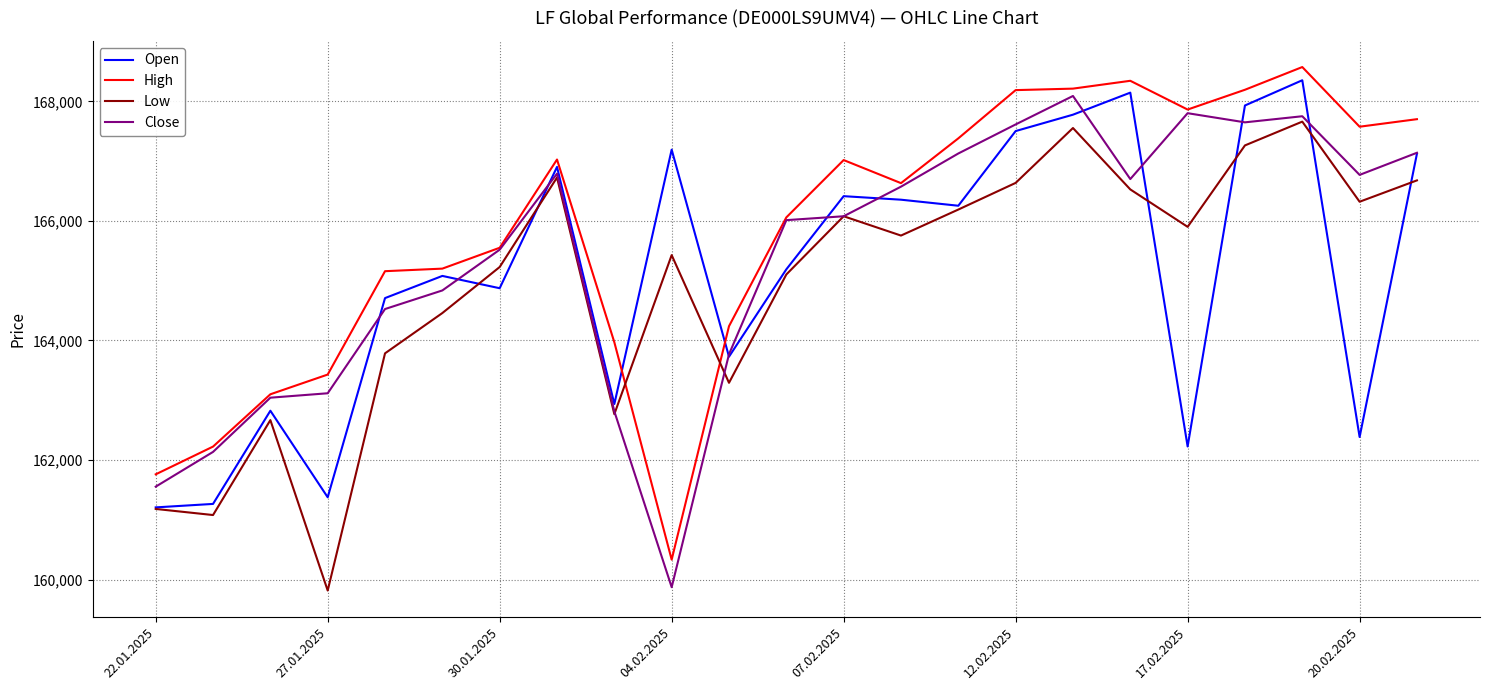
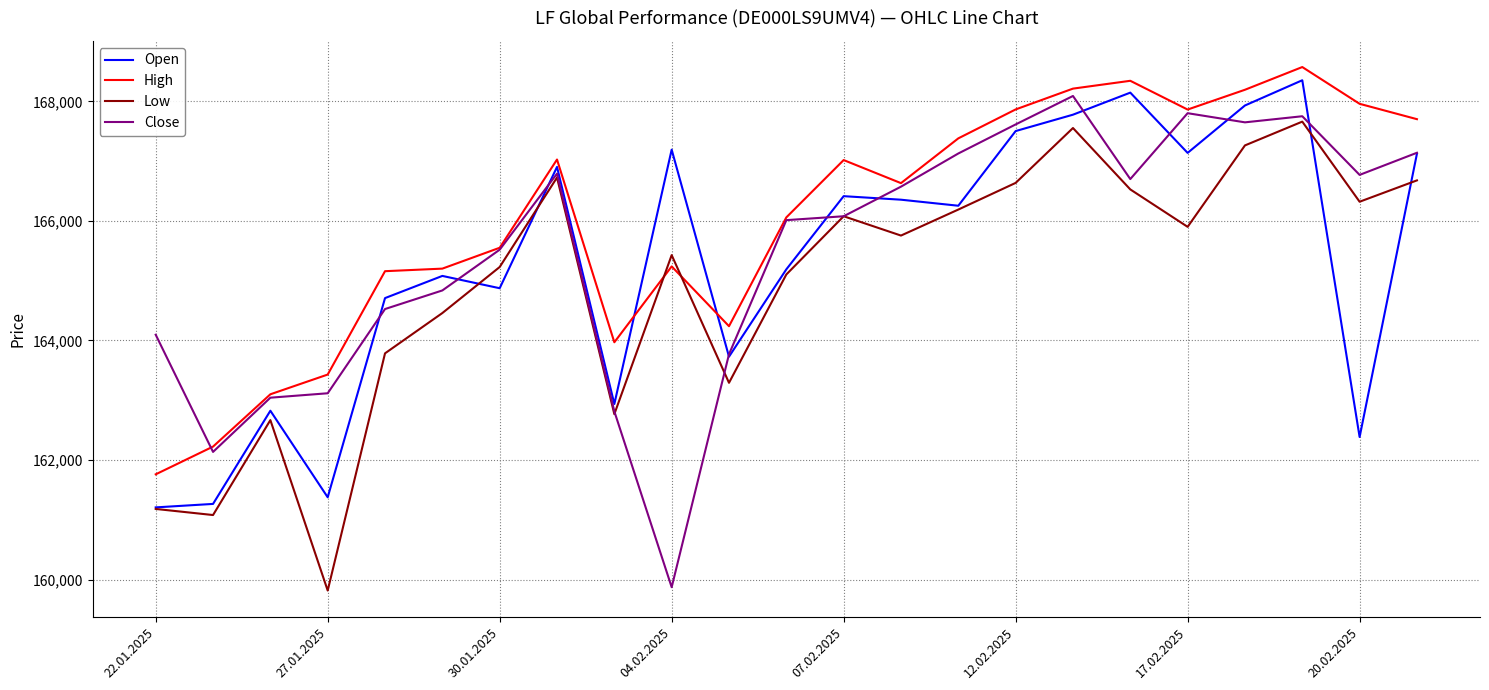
Close, 22.01.2025: 161,600 -> 164,100
High, 04.02.2025: 160,300 -> 165,200
High, 12.02.2025: 168,200 -> 167,900
Open, 17.02.2025: 162,200 -> 167,100
High, 20.02.2025: 167,600 -> 168,000
